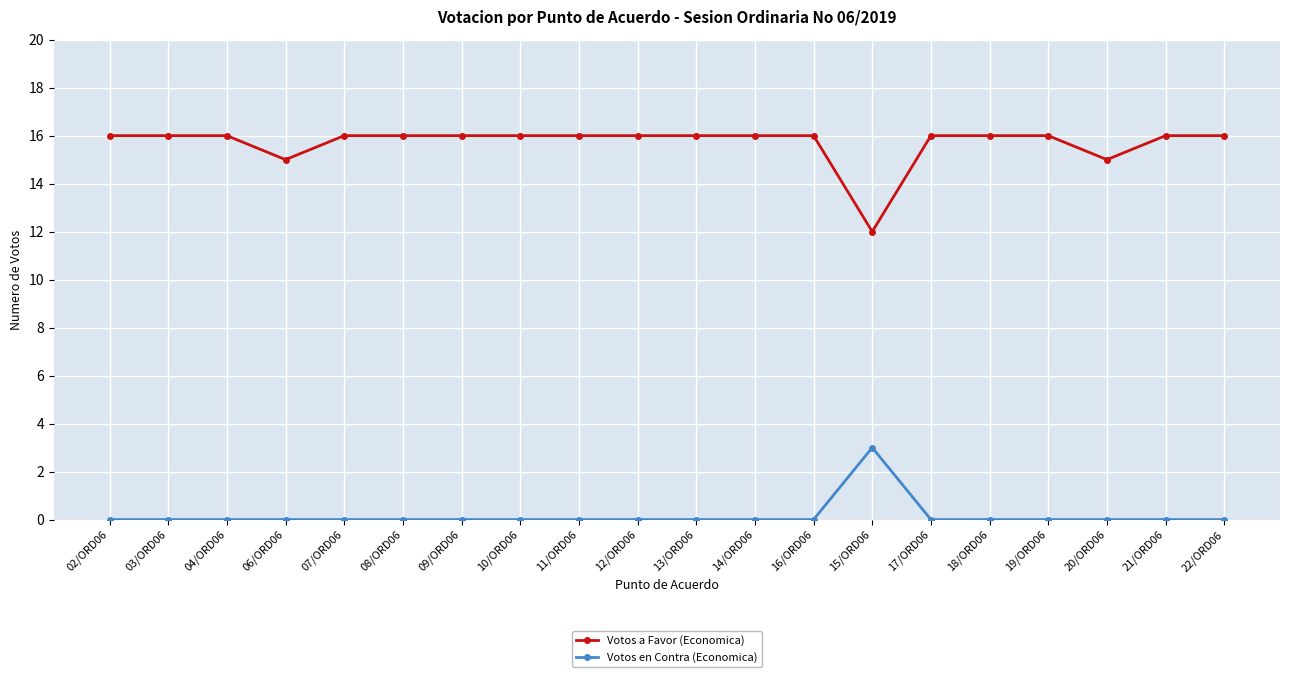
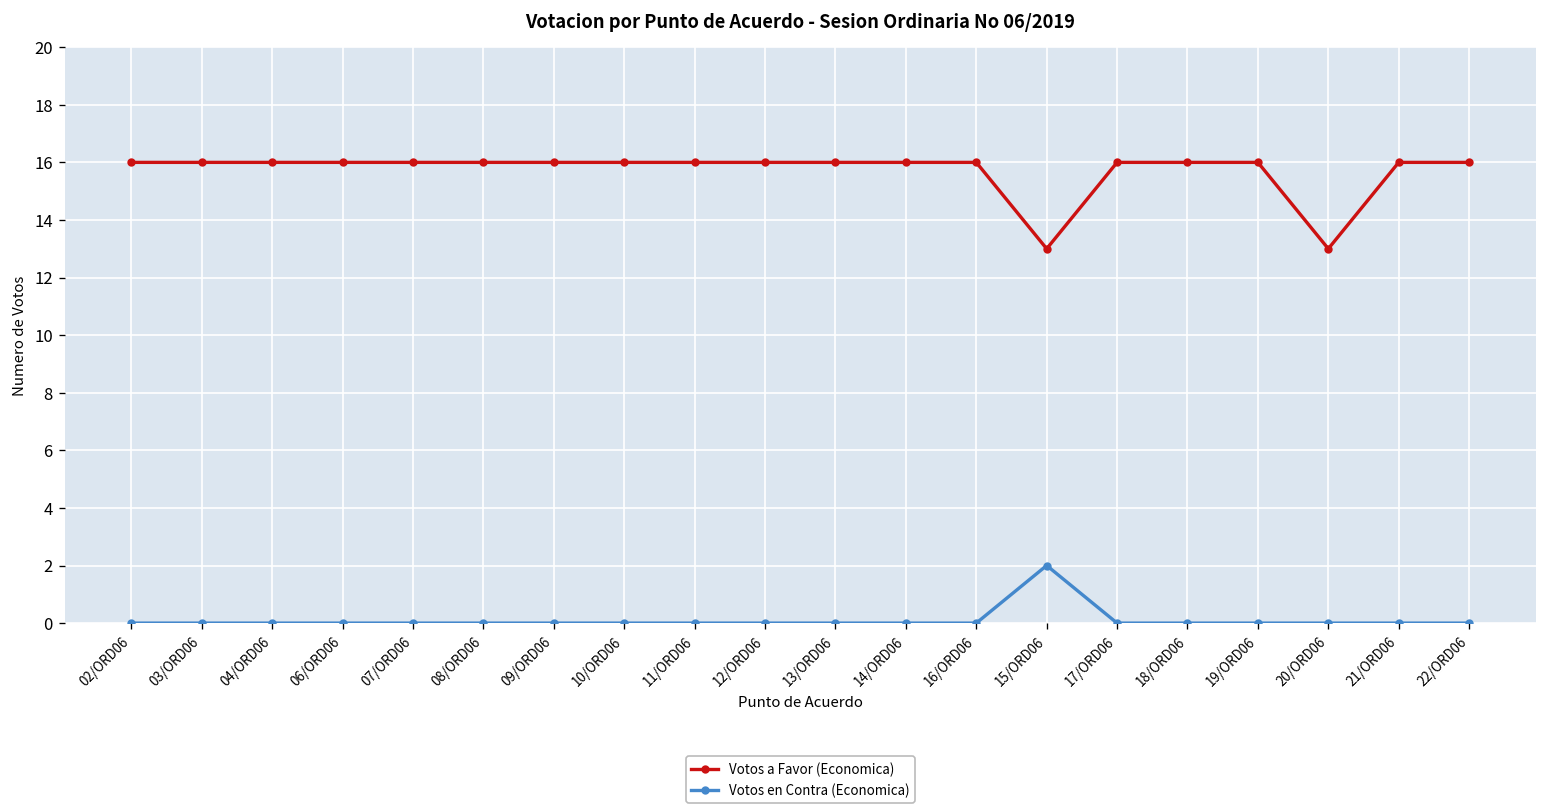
Votos a Favor (Economica), 06/ORD06: 15 -> 16
Votos a Favor (Economica), 15/ORD06: 12 -> 13
Votos en Contra (Economica), 15/ORD06: 3 -> 2
Votos a Favor (Economica), 20/ORD06: 15 -> 13
